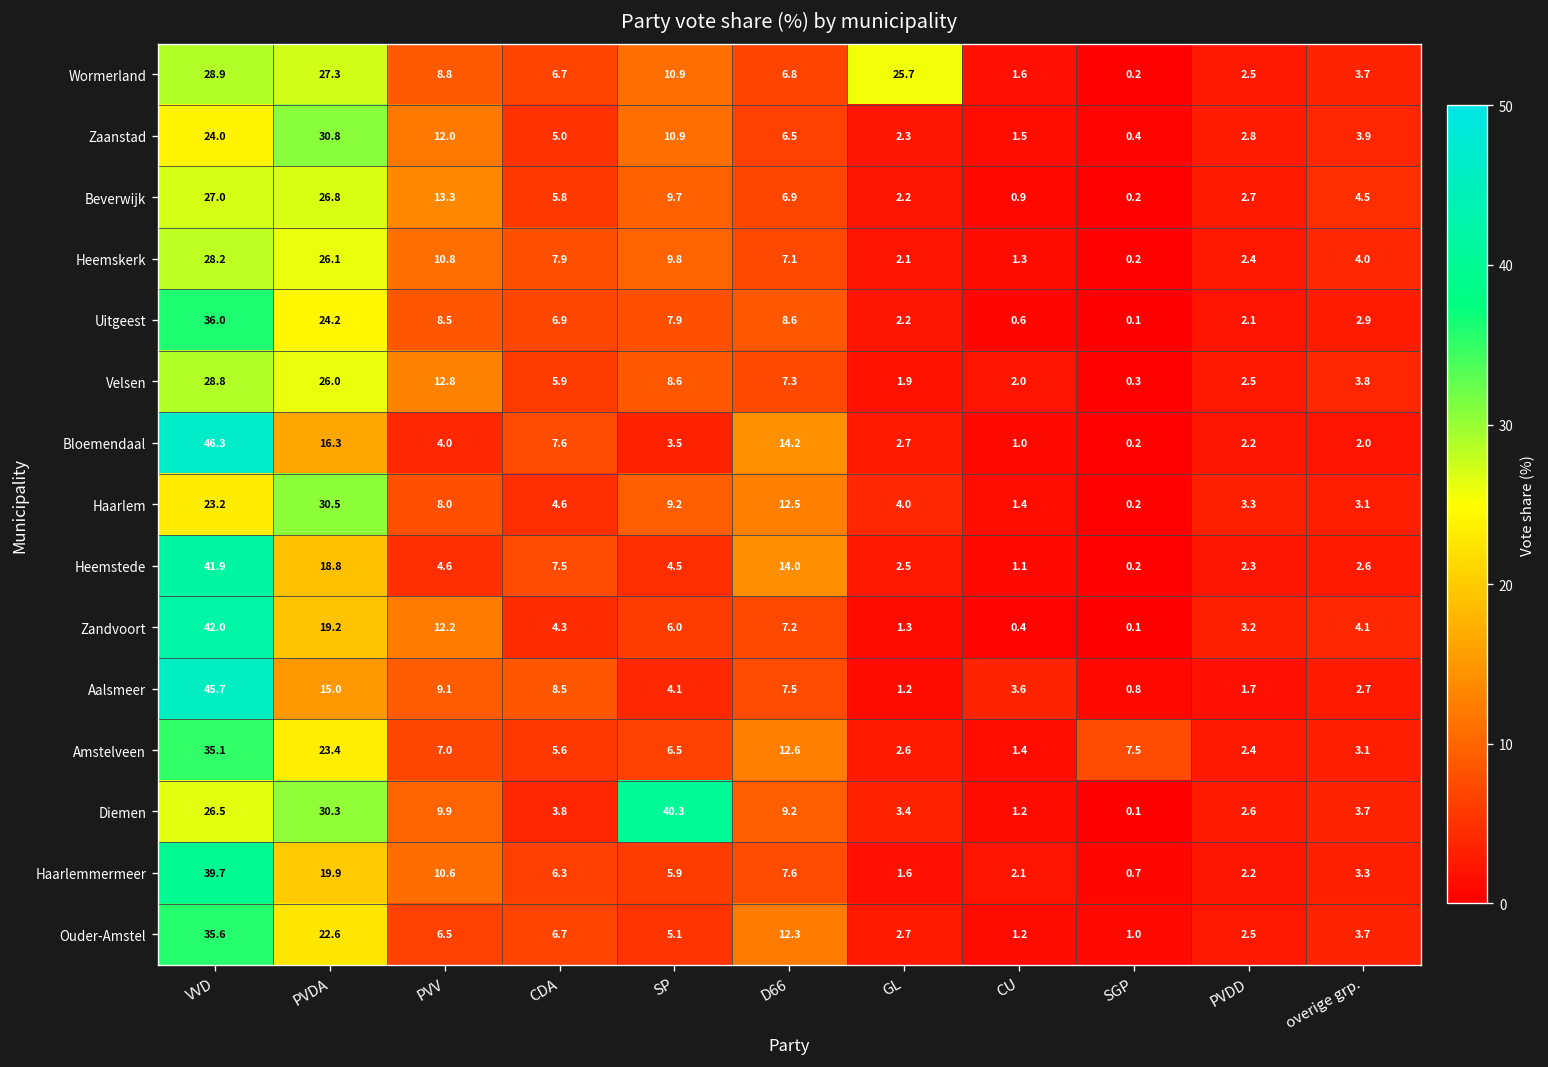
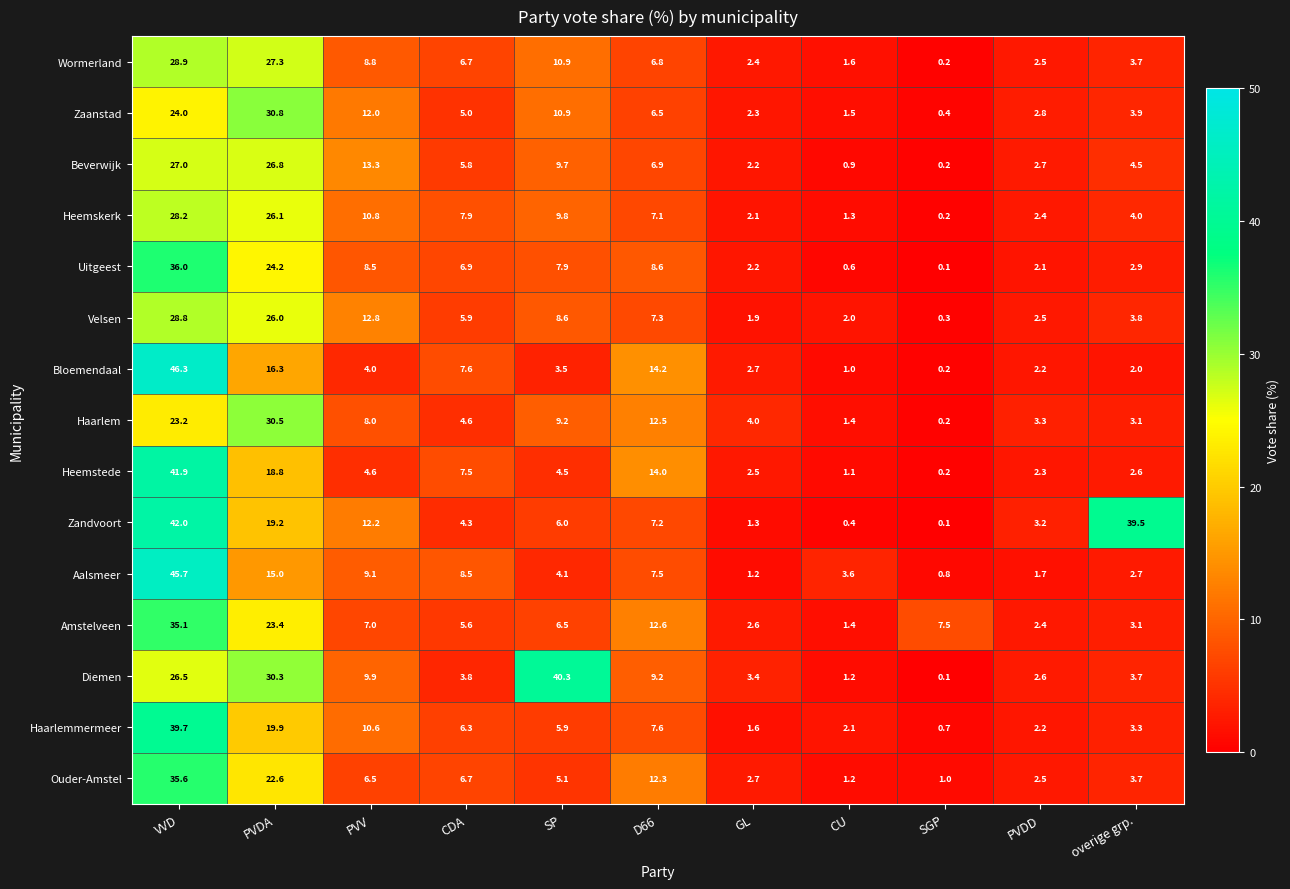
Wormerland, GL: 25.7 -> 2.4
Zandvoort, overige grp.: 4.1 -> 39.5
